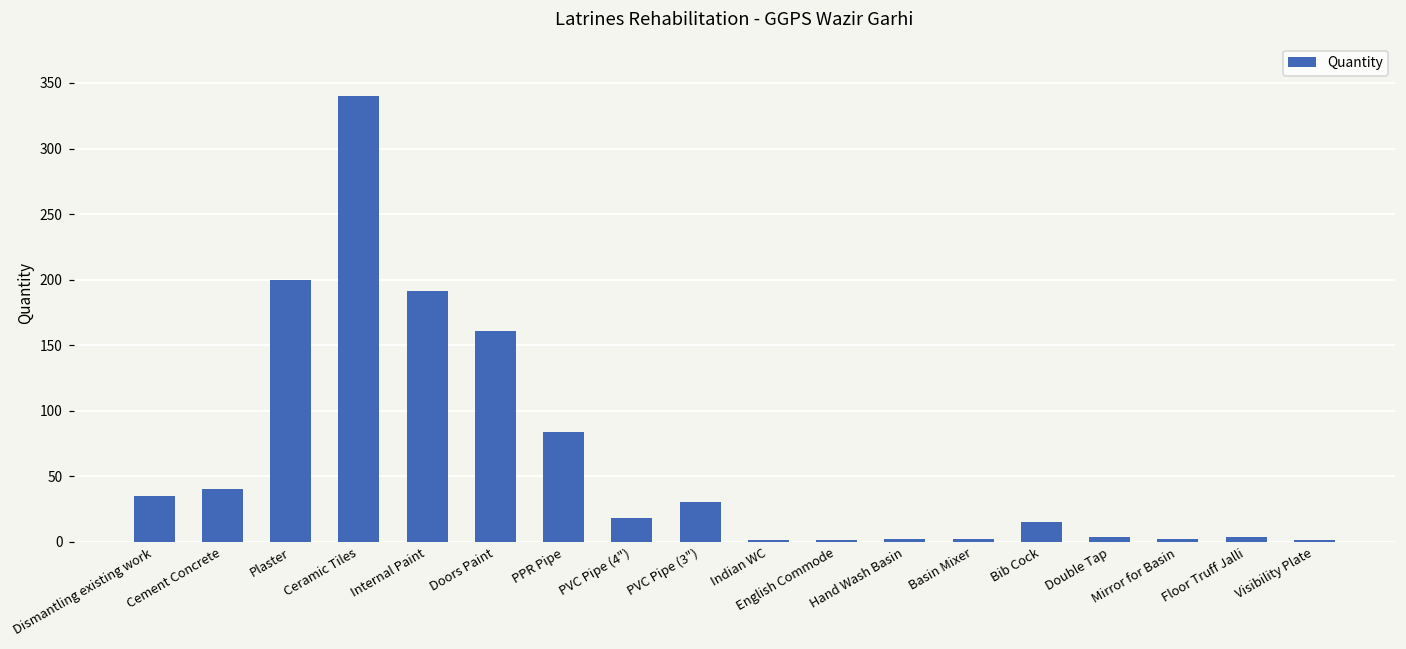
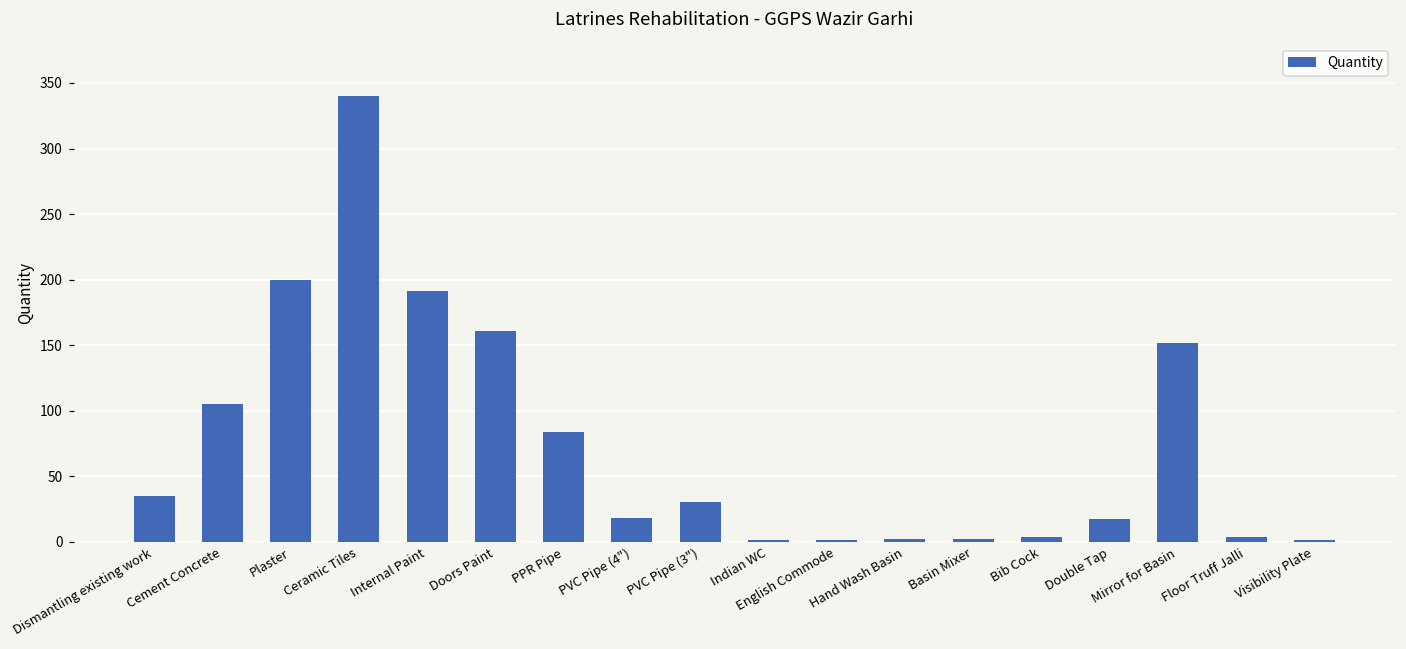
Cement Concrete: 40 -> 105
Bib Cock: 15 -> 4
Double Tap: 4 -> 17
Mirror for Basin: 2 -> 152
